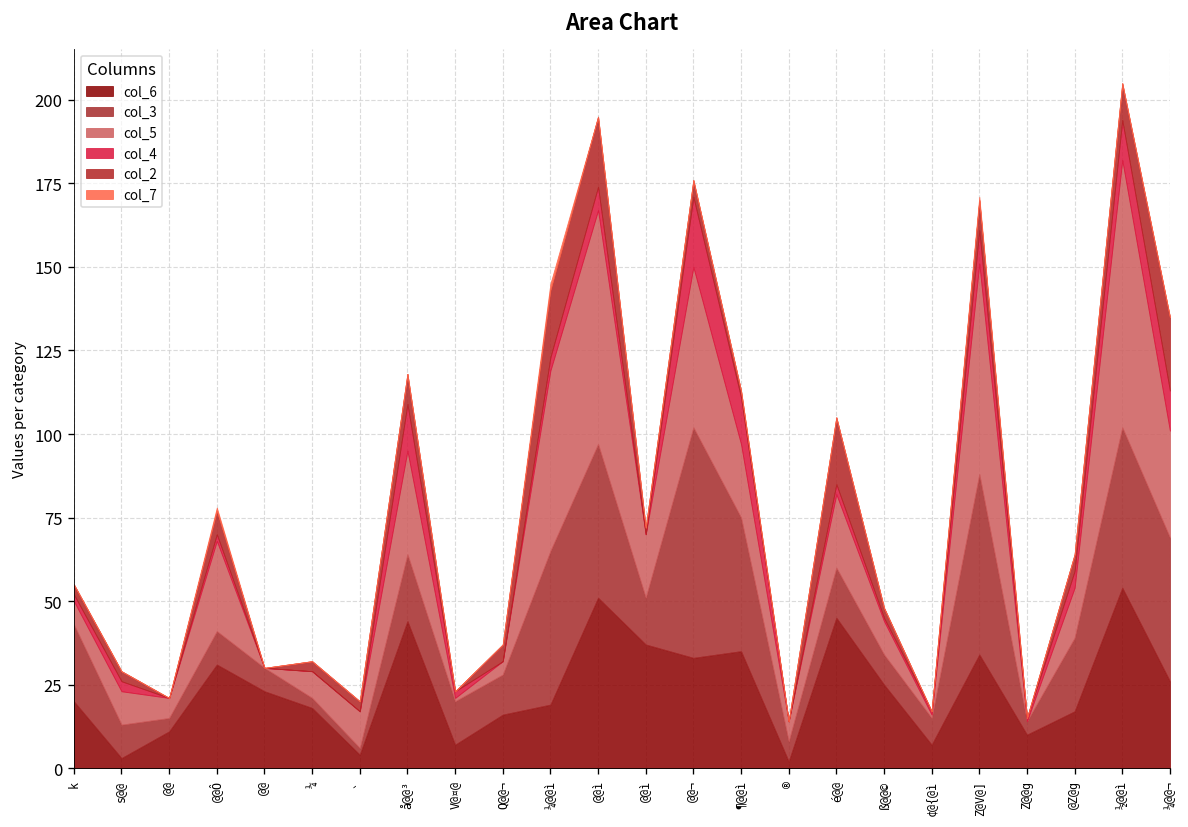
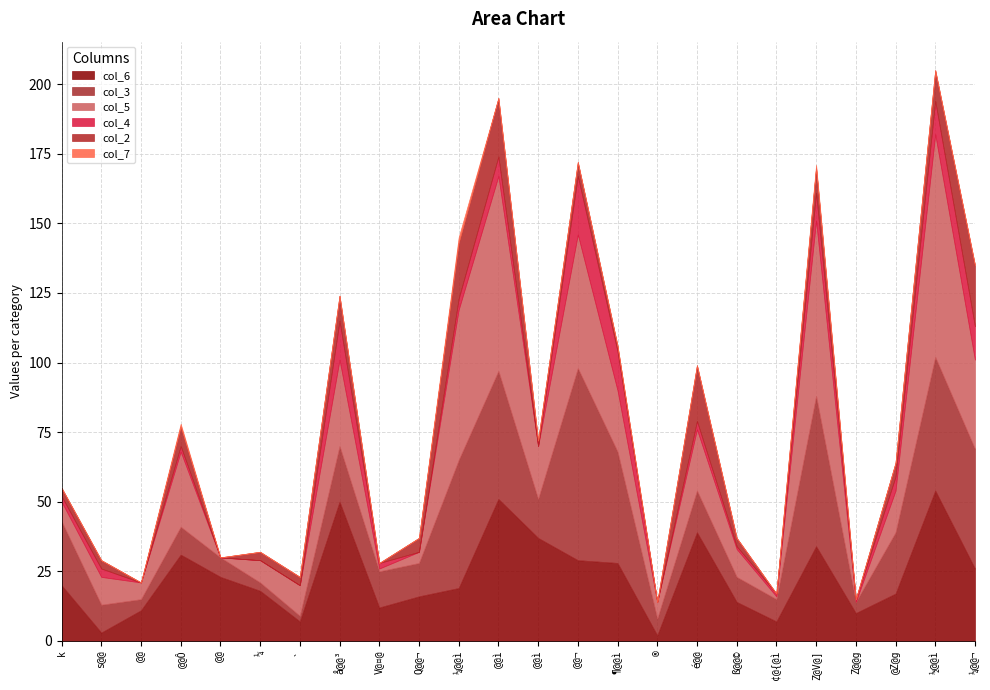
col_6, `: 4 -> 7
col_6, å@@³: 44 -> 50
col_6, V@¤@: 7 -> 12
col_6, @@¬: 33 -> 29
col_6, ¶@@ì: 35 -> 28
col_6, é@@: 45 -> 39
col_6, ß@@©: 25 -> 14
